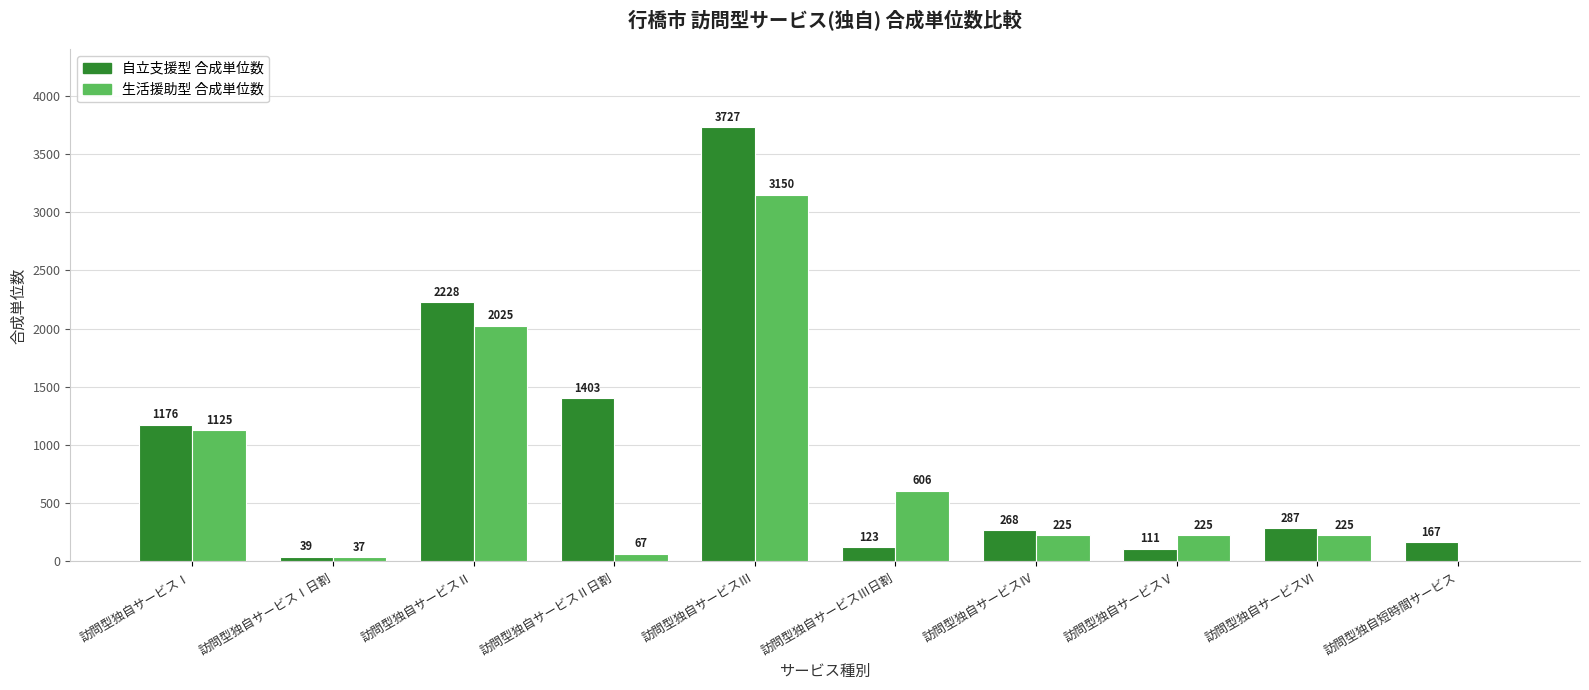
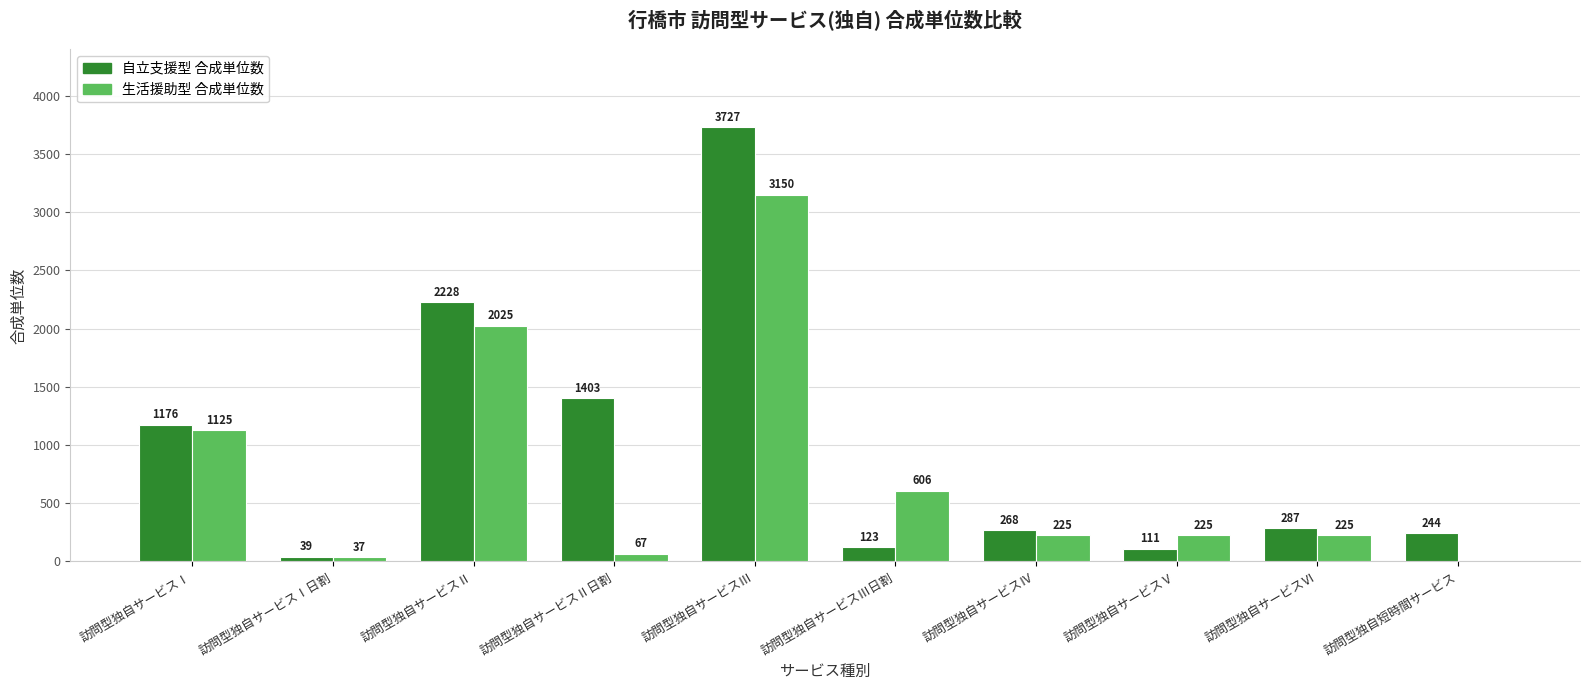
自立支援型 合成単位数, 訪問型独自短時間サービス: 167 -> 244
